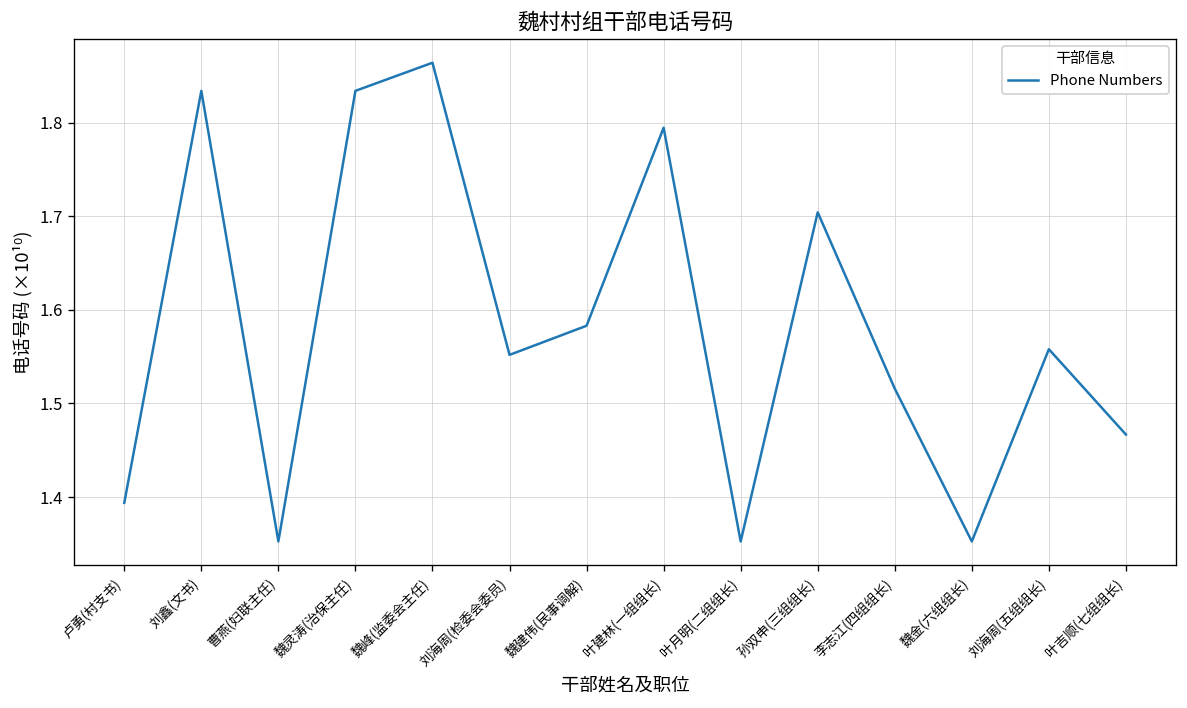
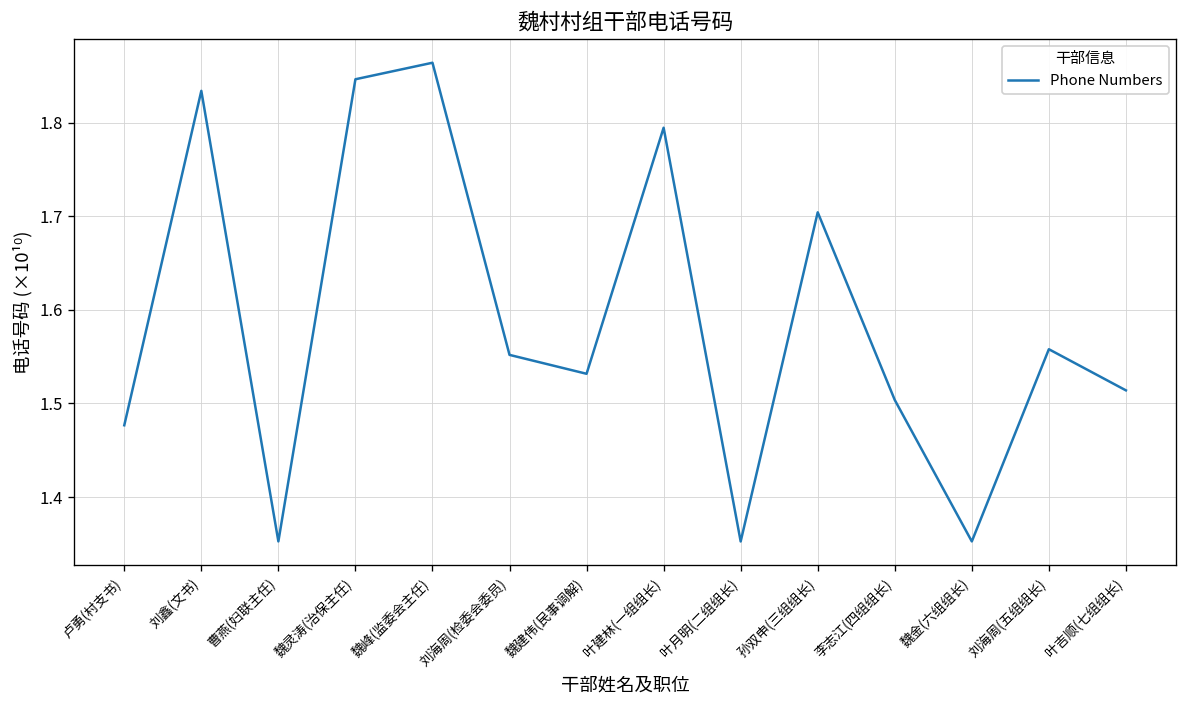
卢勇(村支书): 1.39 -> 1.48
魏灵涛(治保主任): 1.83 -> 1.85
魏建伟(民事调解): 1.58 -> 1.53
李志江(四组组长): 1.52 -> 1.50
叶吉顺(七组组长): 1.47 -> 1.51
